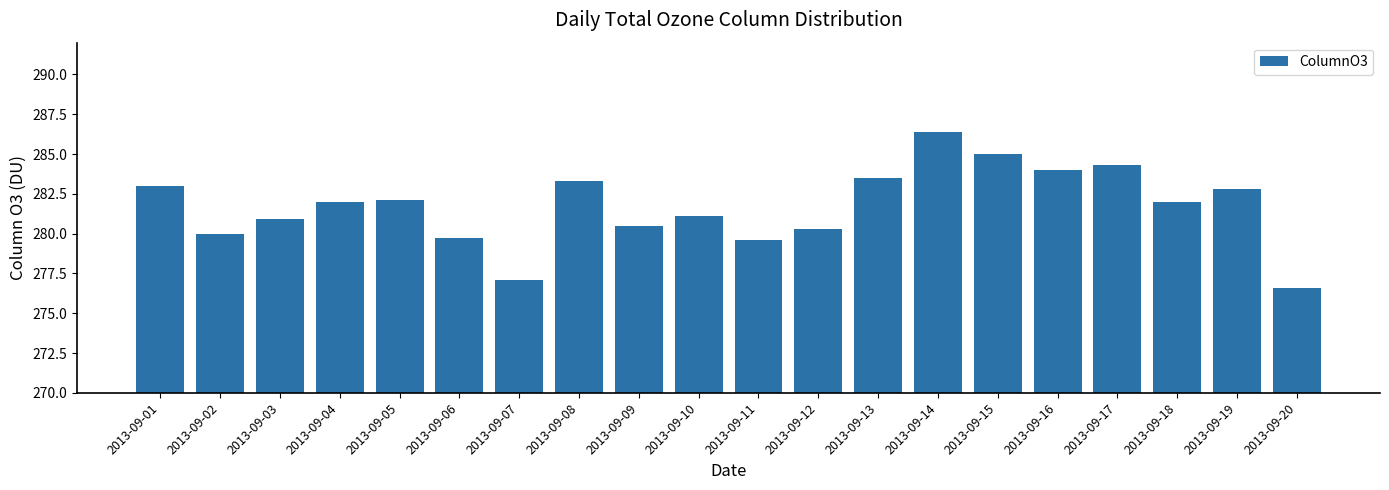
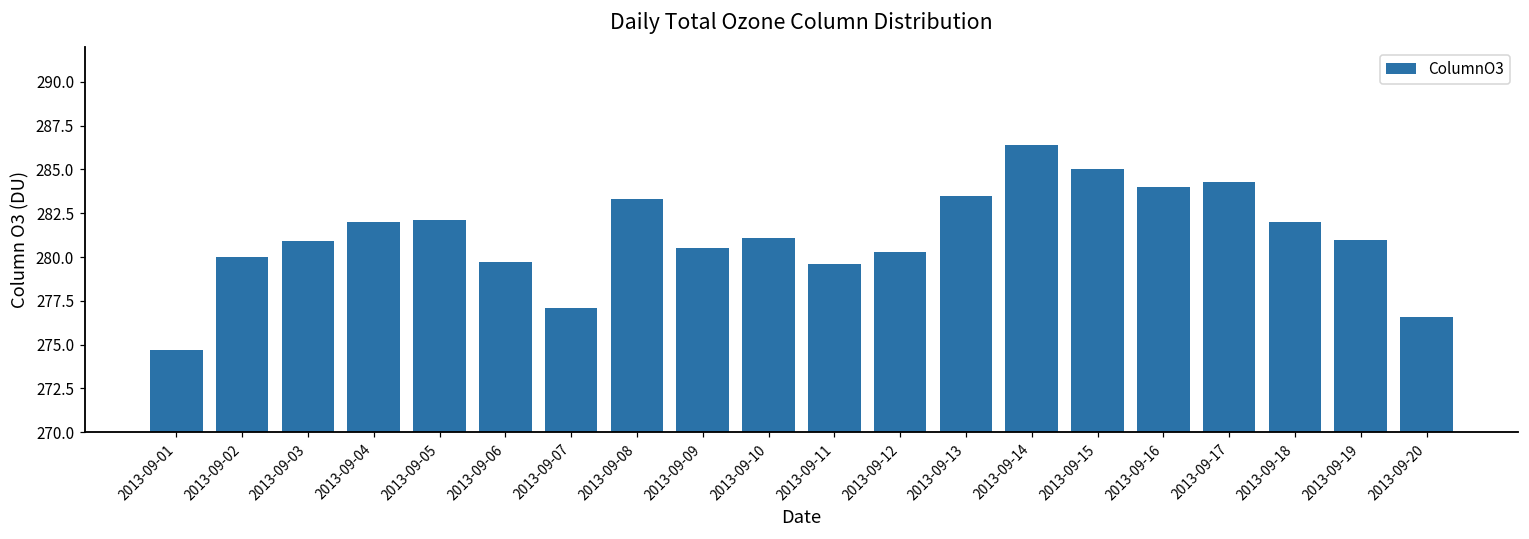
2013-09-01: 283.0 -> 274.7
2013-09-19: 282.8 -> 281.0
